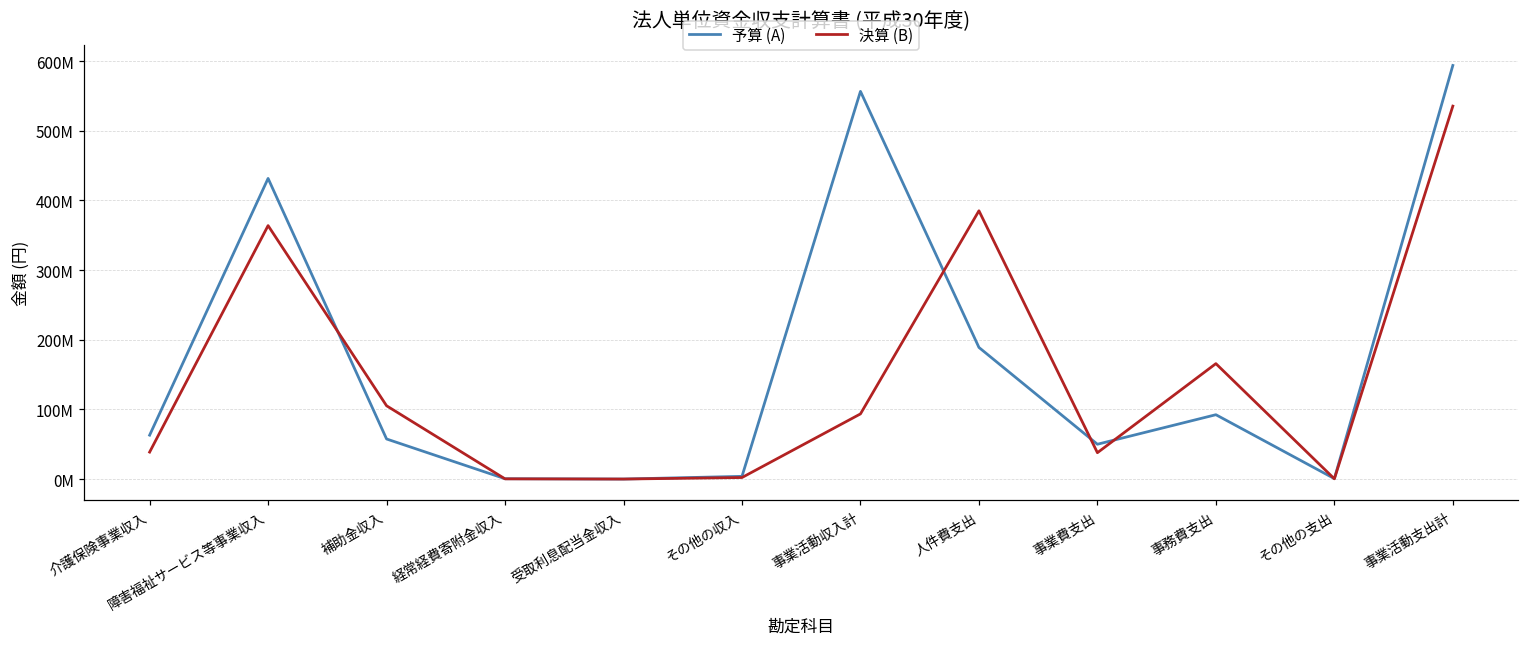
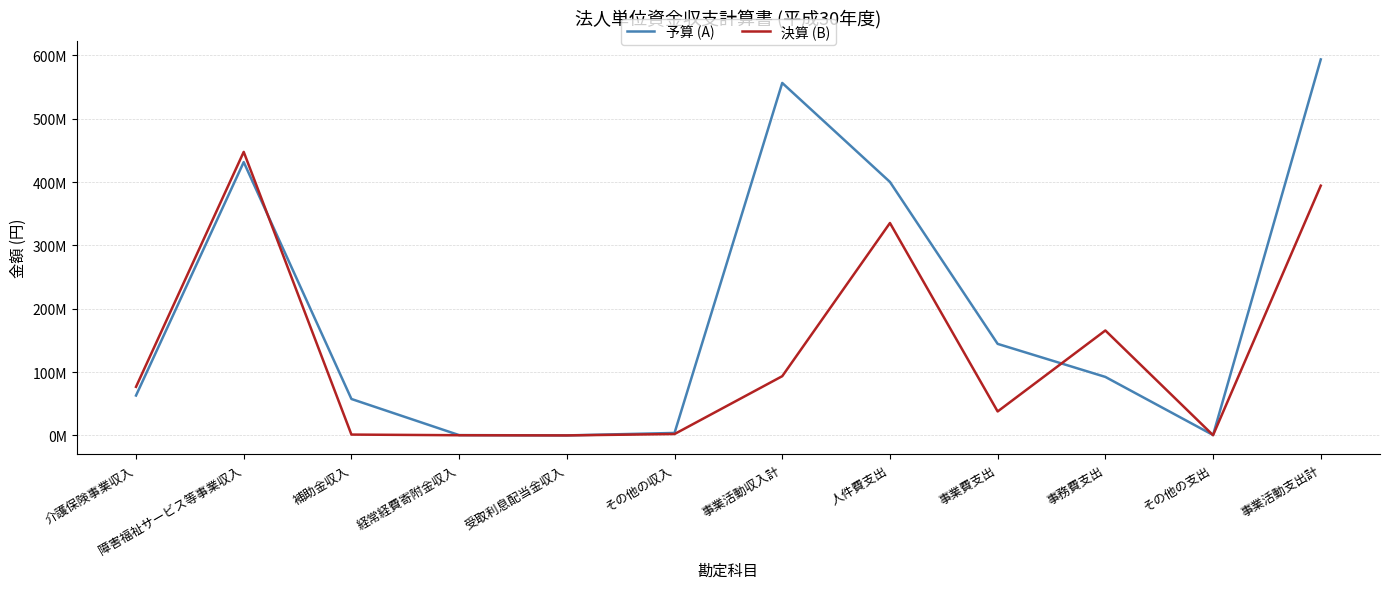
決算 (B), 介護保険事業収入: 40000000 -> 80000000
決算 (B), 障害福祉サービス等事業収入: 360000000 -> 450000000
決算 (B), 補助金収入: 110000000 -> 0
予算 (A), 人件費支出: 190000000 -> 400000000
決算 (B), 人件費支出: 390000000 -> 340000000
予算 (A), 事業費支出: 50000000 -> 140000000
決算 (B), 事業活動支出計: 540000000 -> 390000000
